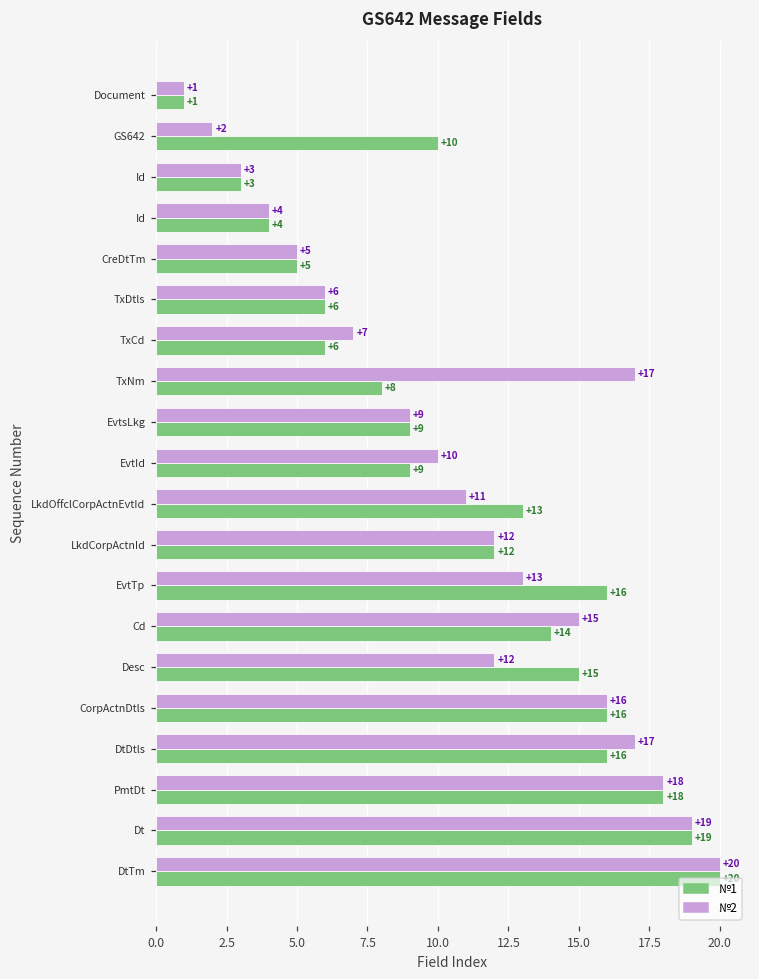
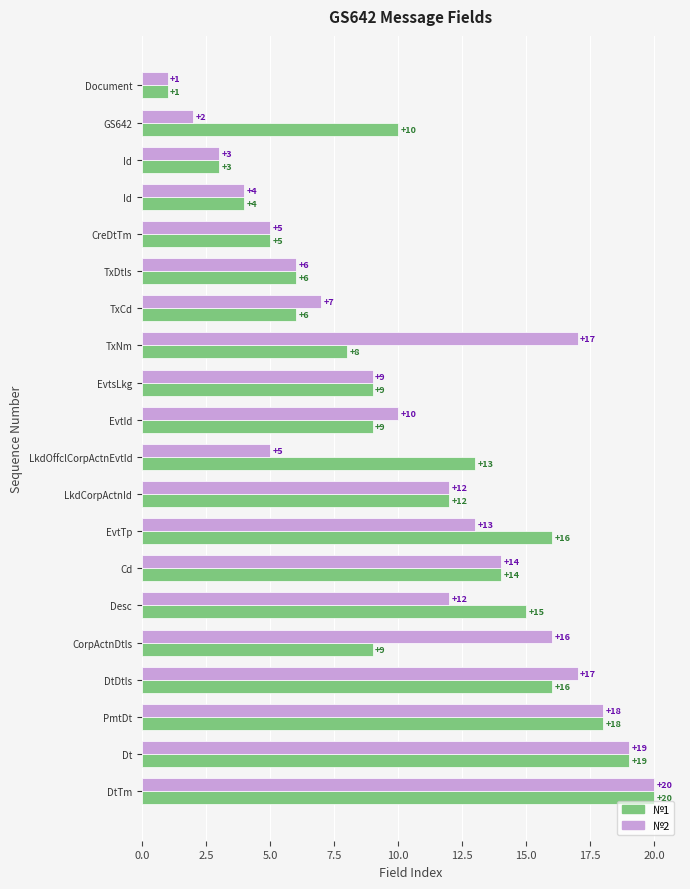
№2, LkdOffclCorpActnEvtId: +11 -> +5
№2, Cd: +15 -> +14
№1, CorpActnDtls: +16 -> +9
